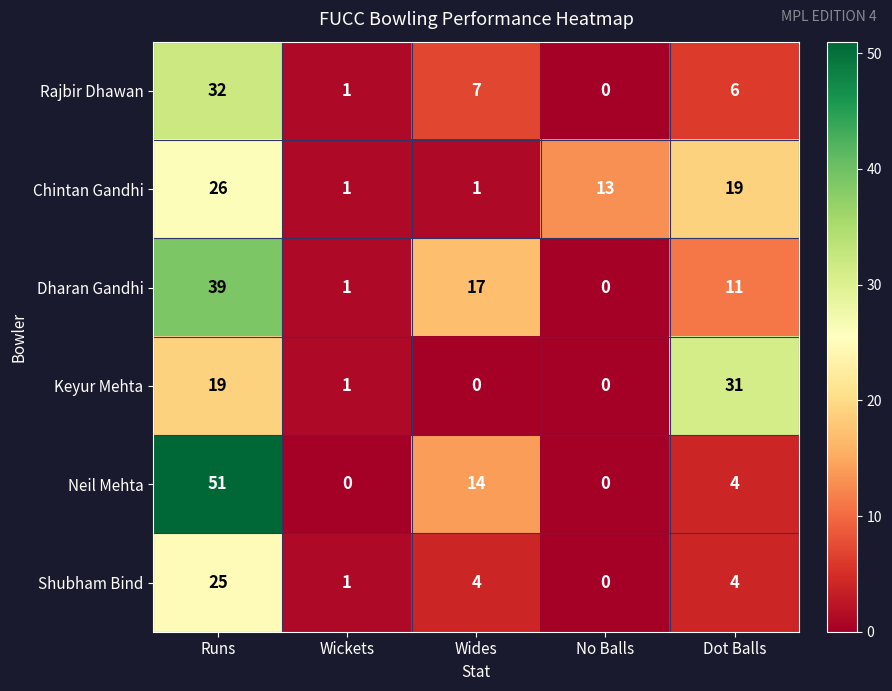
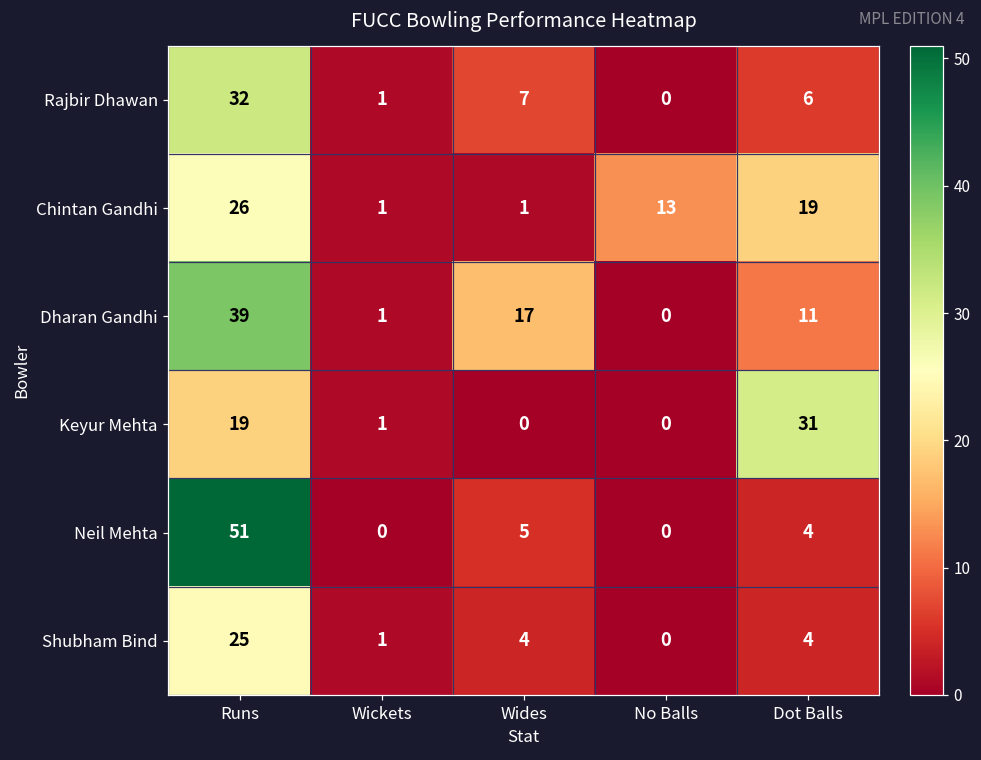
Neil Mehta, Wides: 14 -> 5
